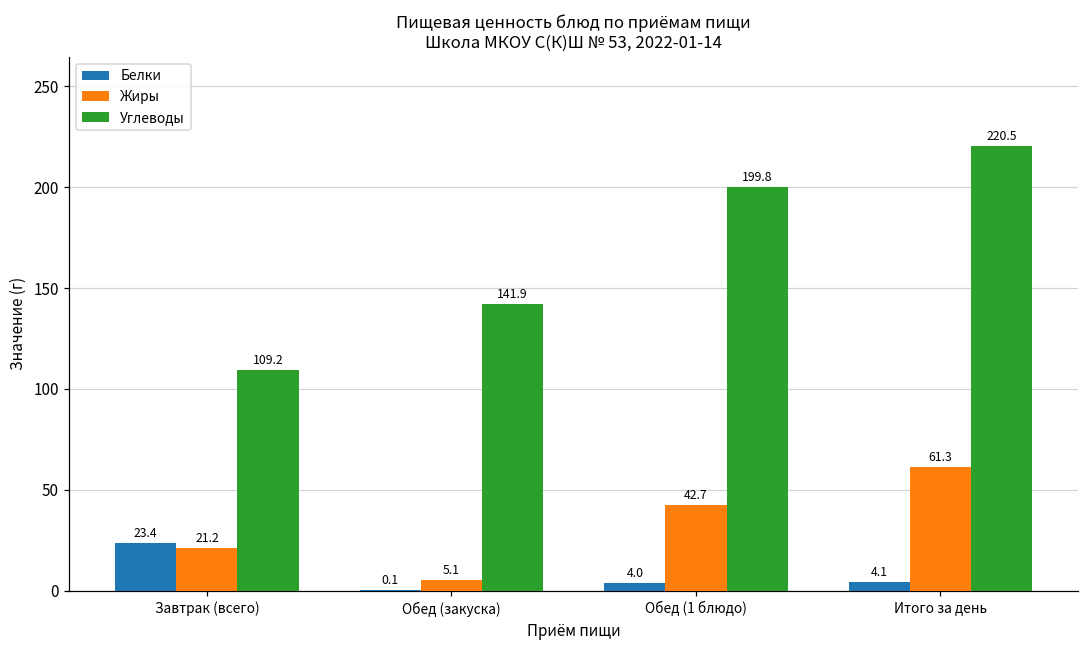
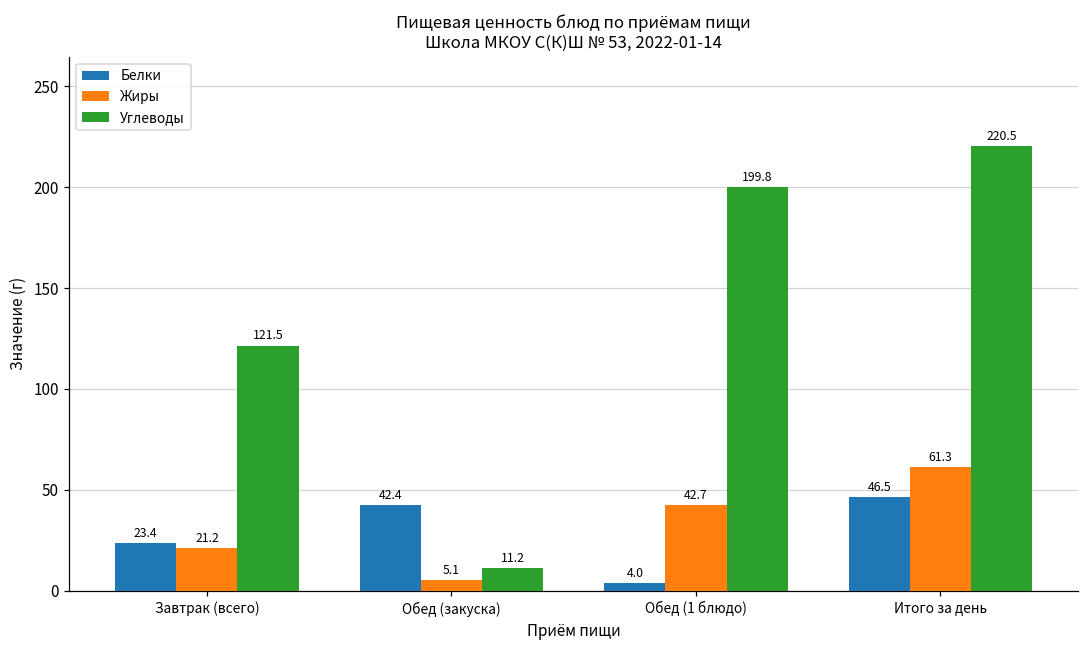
Углеводы, Завтрак (всего): 109.2 -> 121.5
Белки, Обед (закуска): 0.1 -> 42.4
Углеводы, Обед (закуска): 141.9 -> 11.2
Белки, Итого за день: 4.1 -> 46.5
